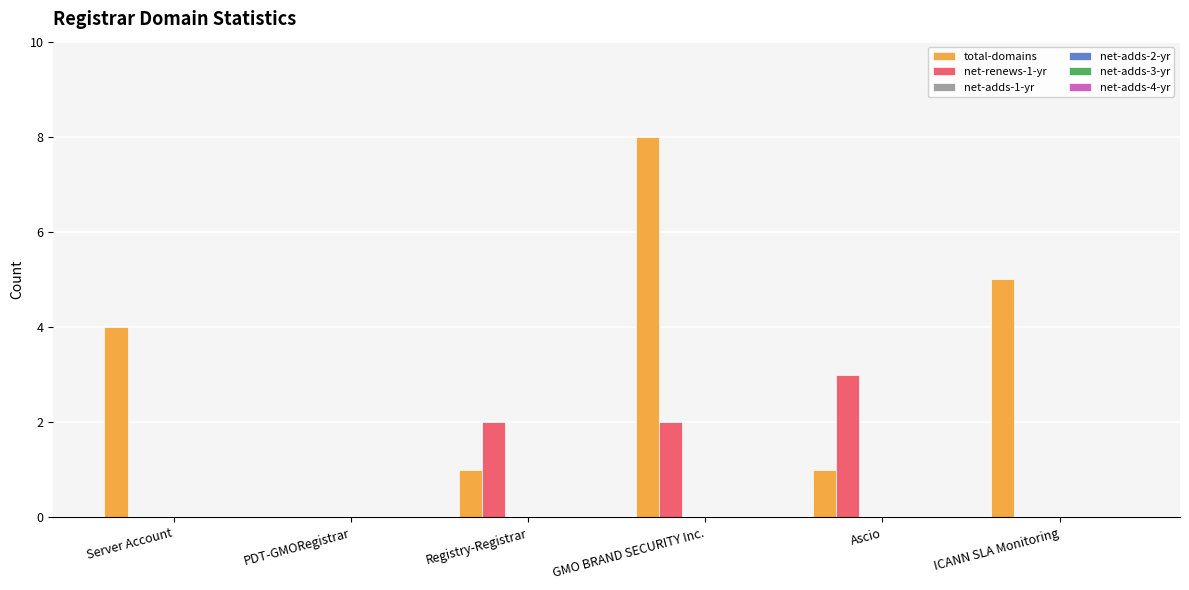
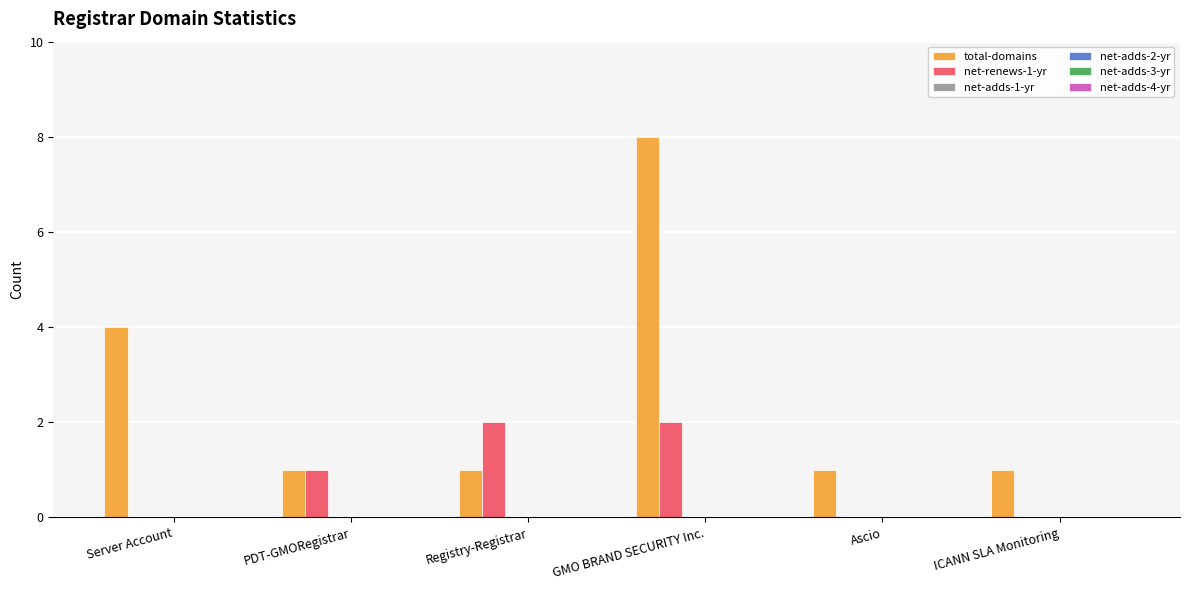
total-domains, PDT-GMORegistrar: 0 -> 1
net-renews-1-yr, PDT-GMORegistrar: 0 -> 1
net-renews-1-yr, Ascio: 3 -> 0
total-domains, ICANN SLA Monitoring: 5 -> 1
